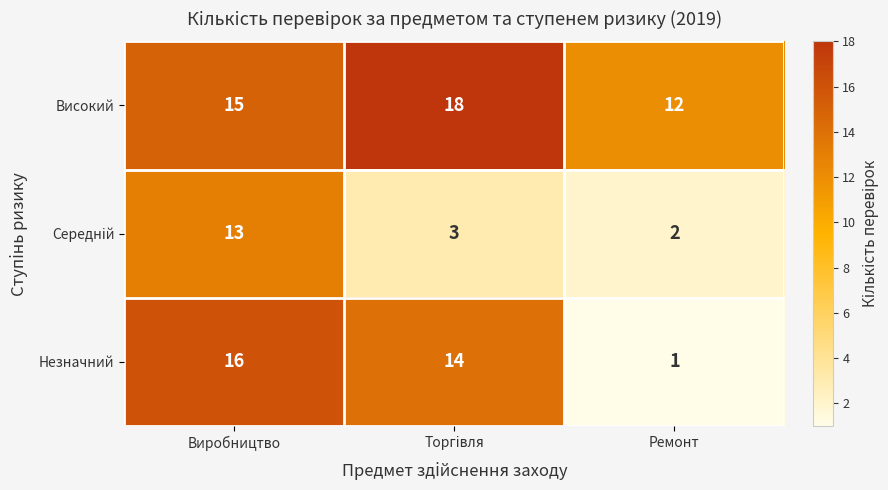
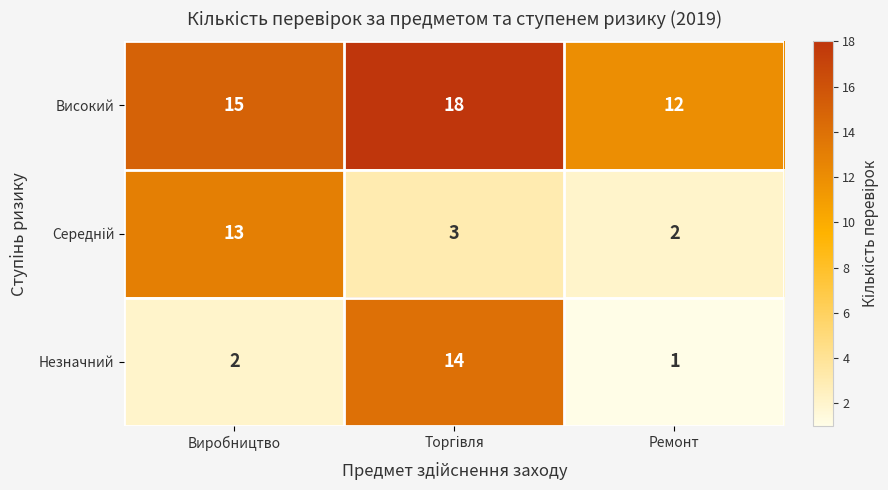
Незначний, Виробництво: 16 -> 2
